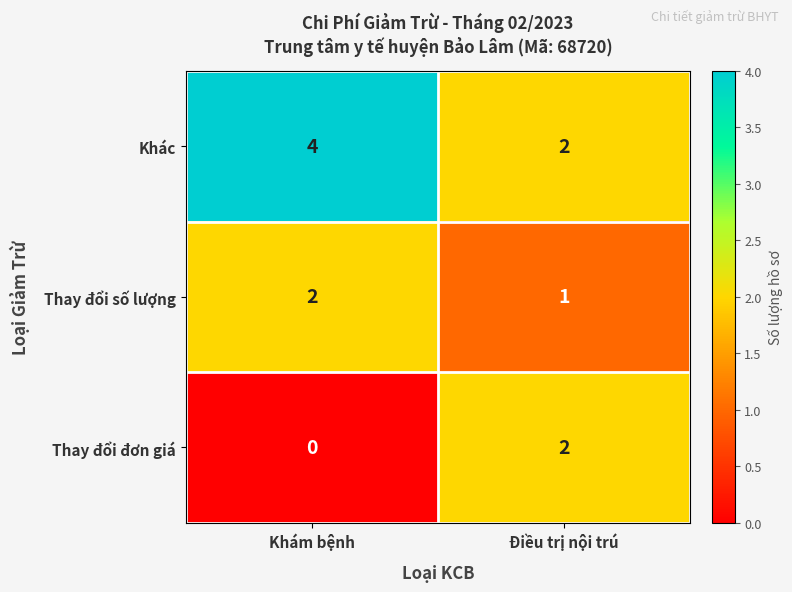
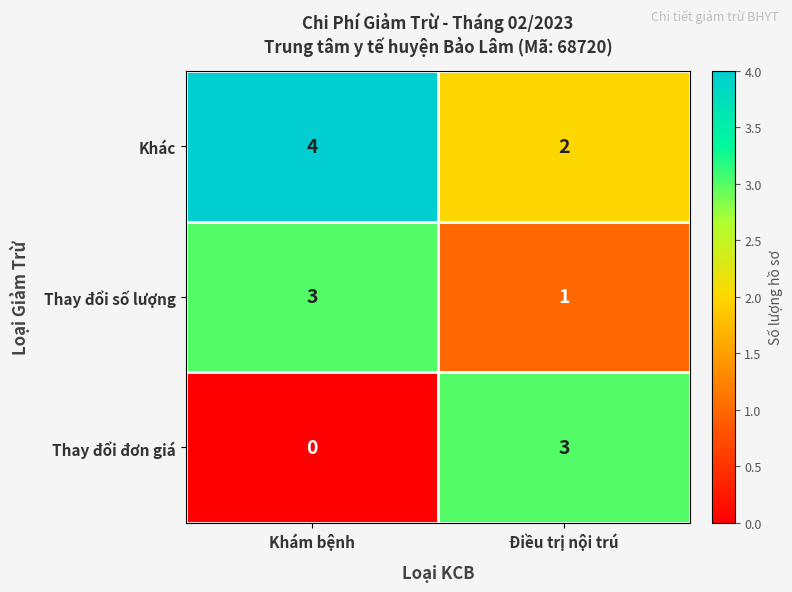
Thay đổi số lượng, Khám bệnh: 2 -> 3
Thay đổi đơn giá, Điều trị nội trú: 2 -> 3
